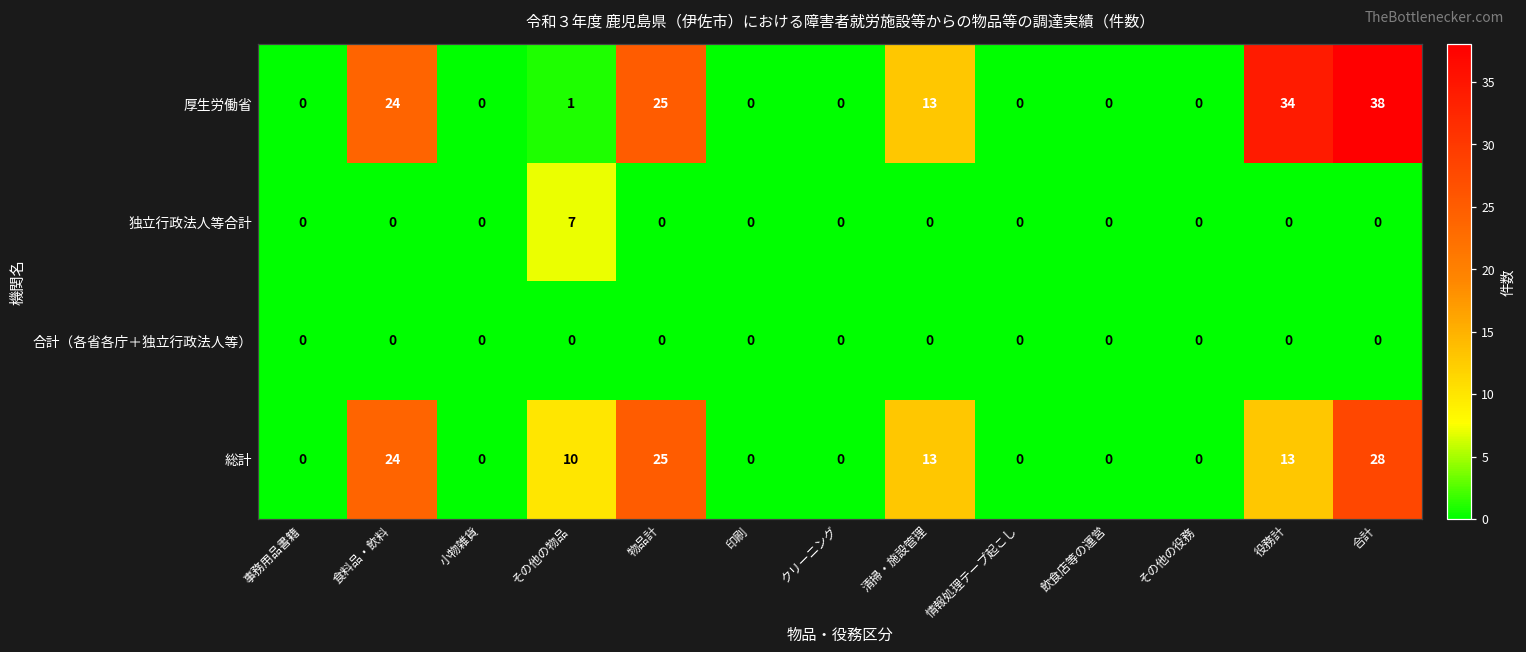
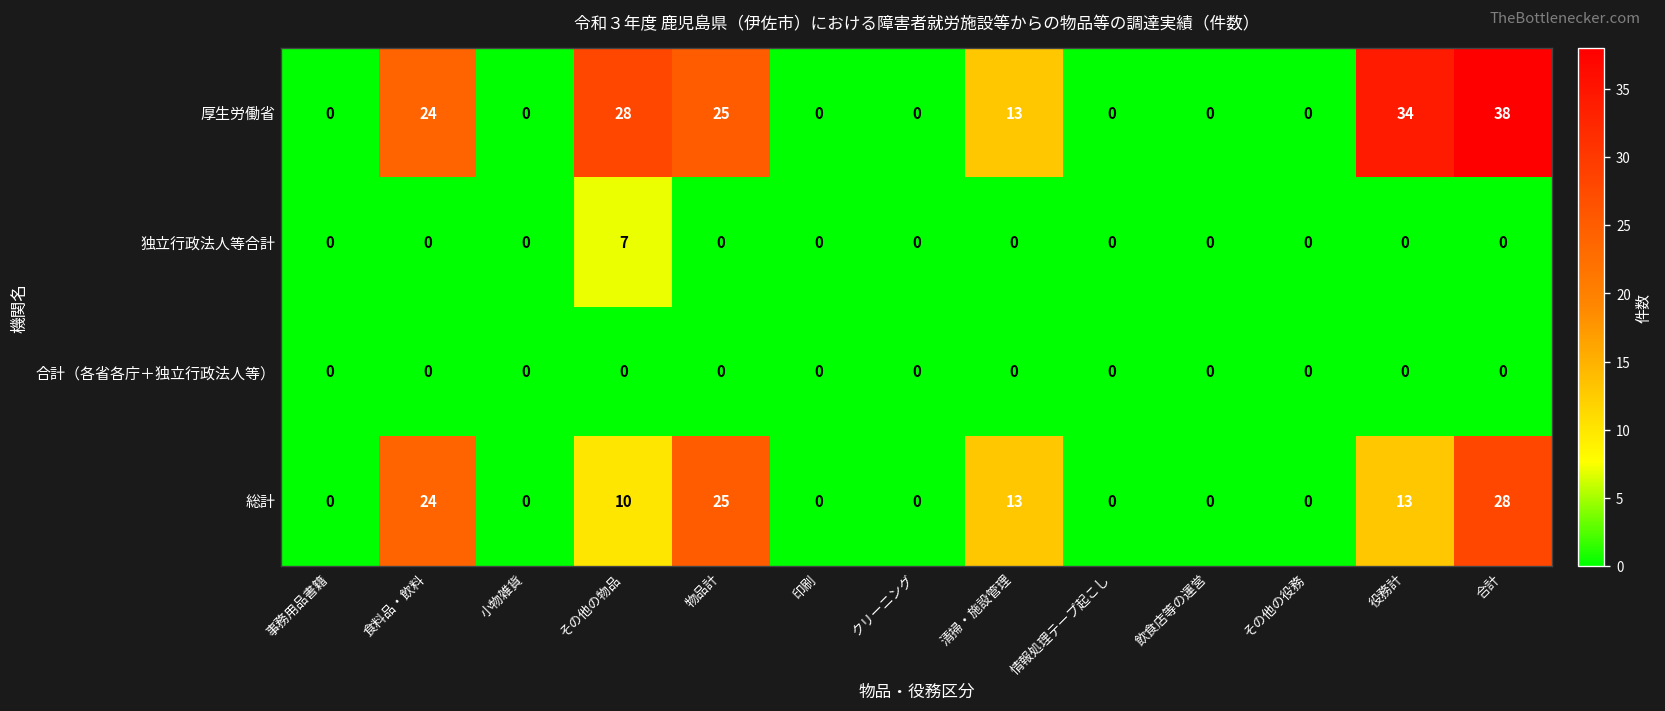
厚生労働省, その他の物品: 1 -> 28
